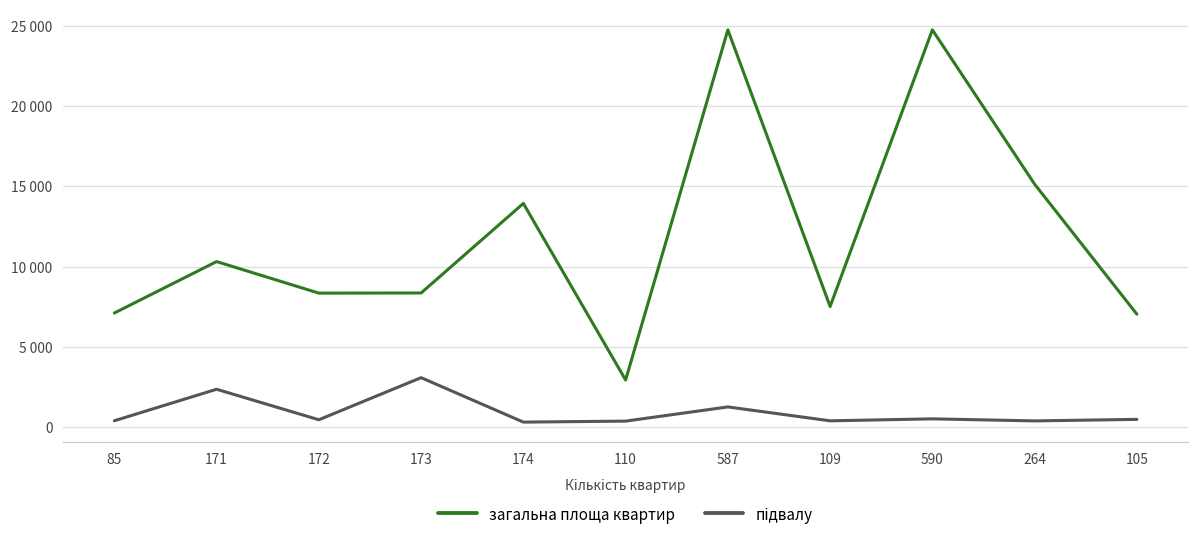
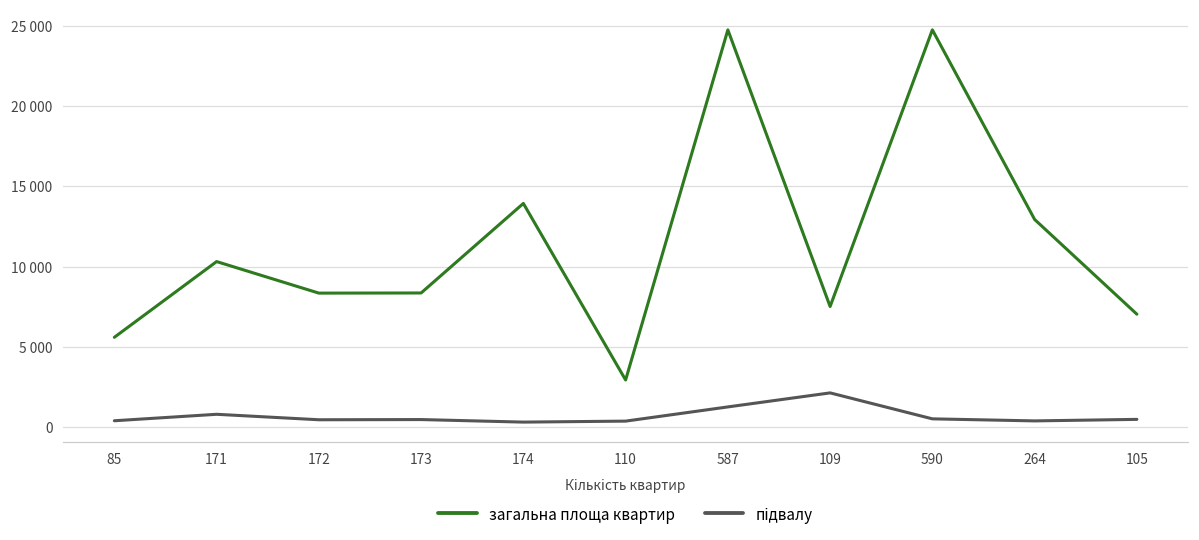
загальна площа квартир, 85: 7100 -> 5600
підвалу, 171: 2400 -> 800
підвалу, 173: 3100 -> 500
підвалу, 109: 400 -> 2100
загальна площа квартир, 264: 15100 -> 12900
